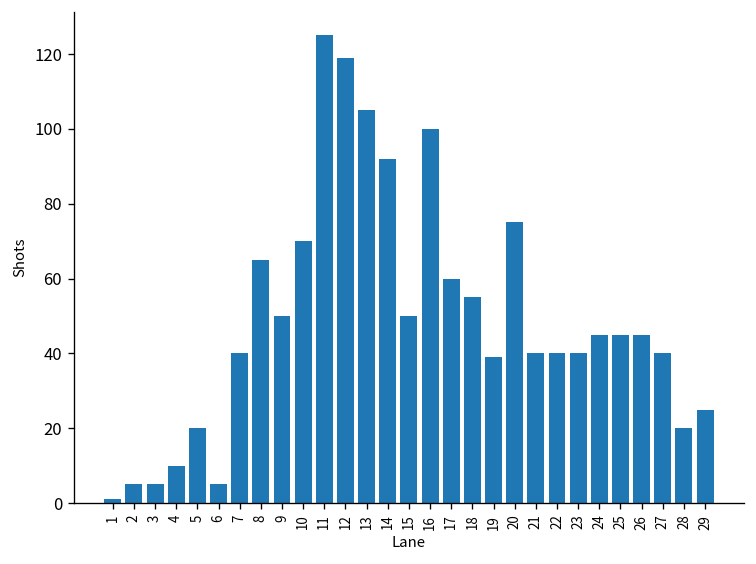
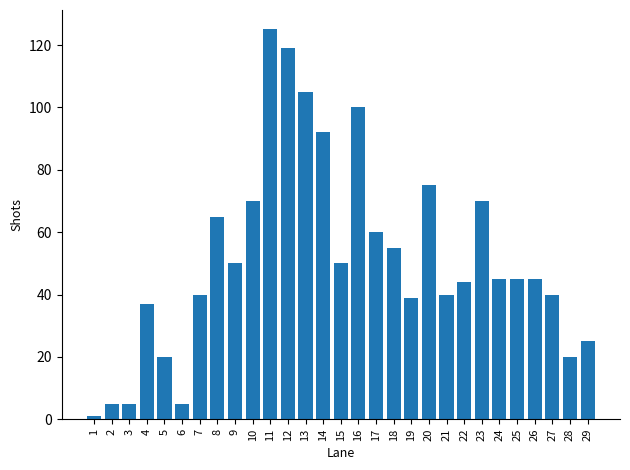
4: 10 -> 37
22: 40 -> 44
23: 40 -> 70
